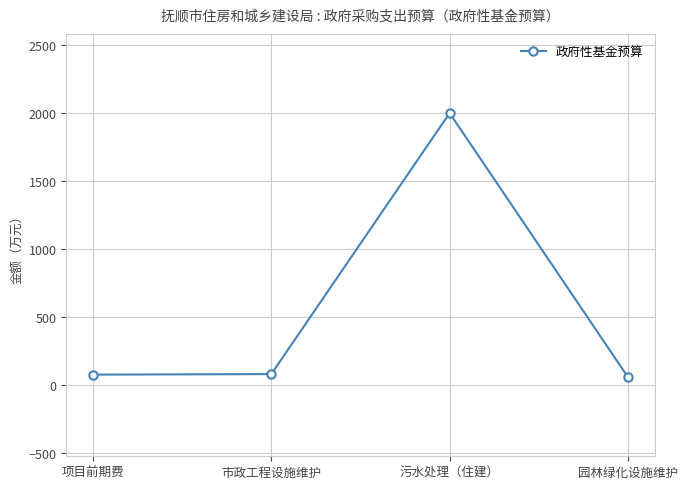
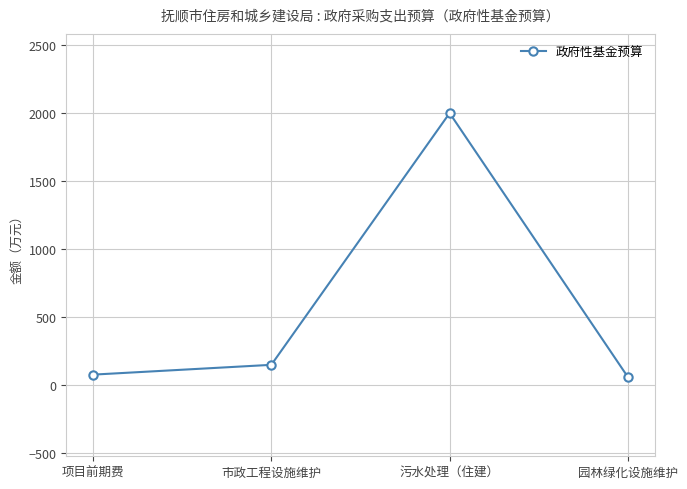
市政工程设施维护: 80 -> 150
